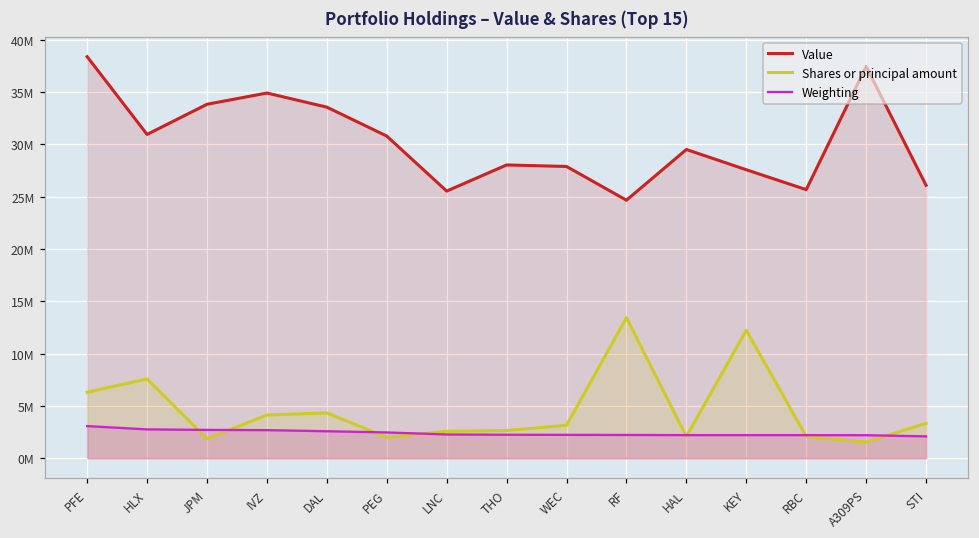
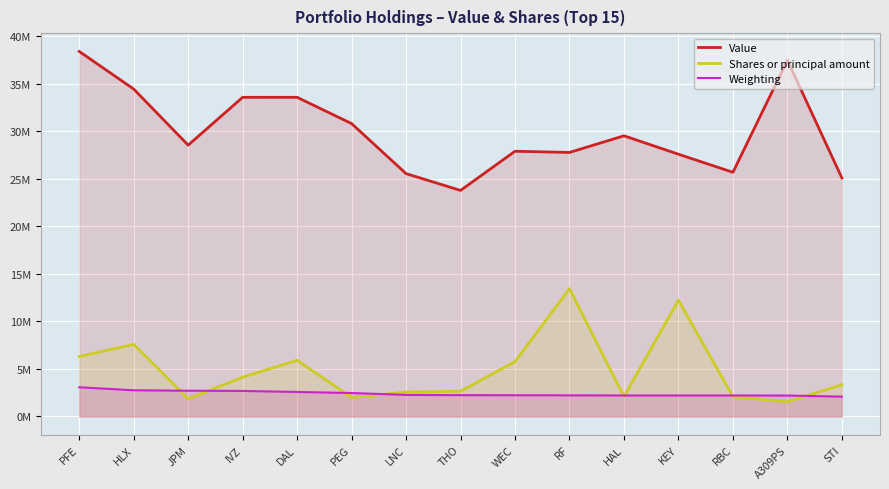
Value, HLX: 31000000 -> 34000000
Value, JPM: 34000000 -> 29000000
Value, IVZ: 35000000 -> 34000000
Shares or principal amount, DAL: 4000000 -> 6000000
Value, THO: 28000000 -> 24000000
Shares or principal amount, WEC: 3000000 -> 6000000
Value, RF: 25000000 -> 28000000
Value, STI: 26000000 -> 25000000
